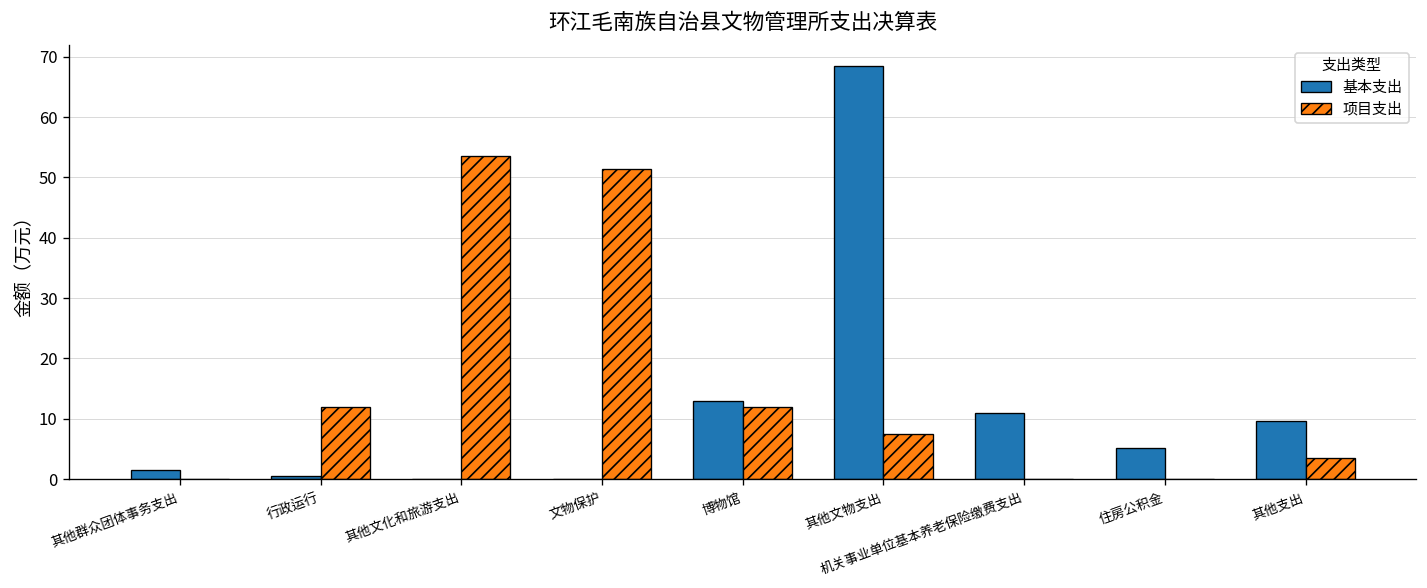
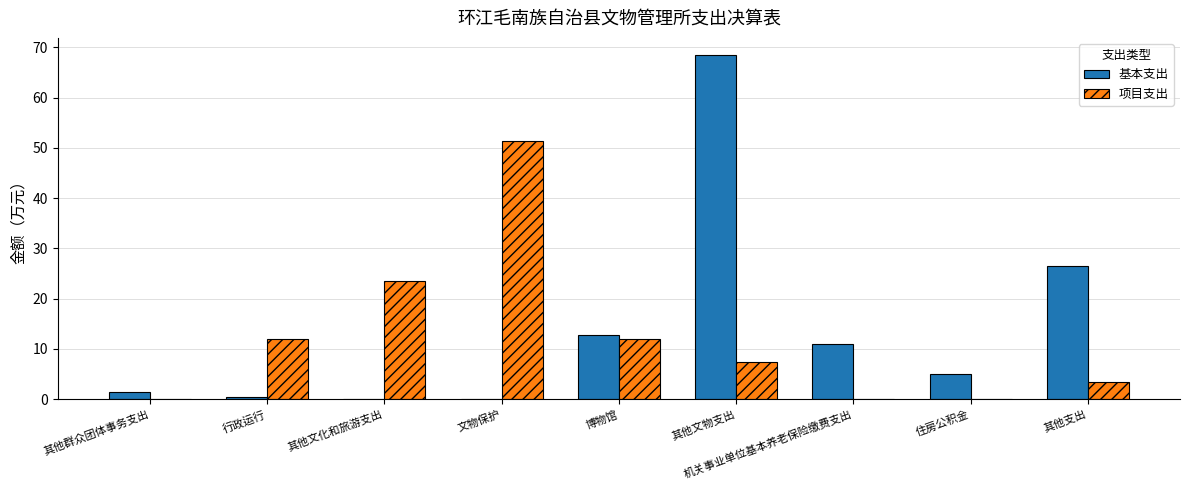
项目支出, 其他文化和旅游支出: 53 -> 24
基本支出, 其他支出: 10 -> 26
